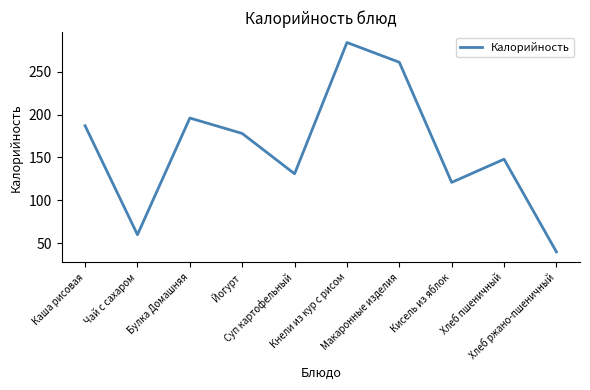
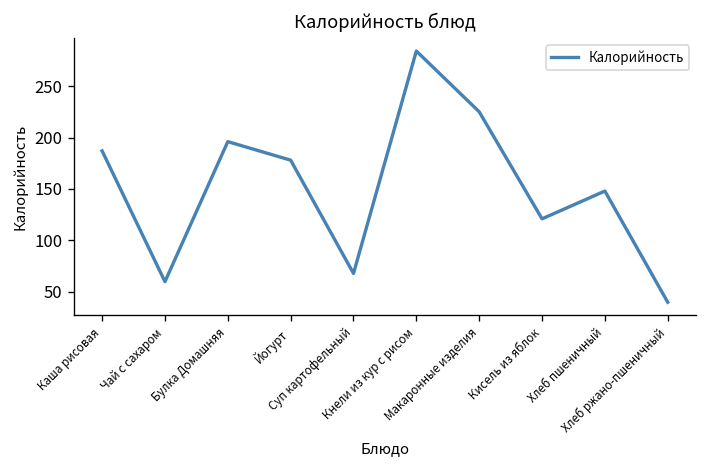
Суп картофельный: 130 -> 70
Макаронные изделия: 260 -> 230
